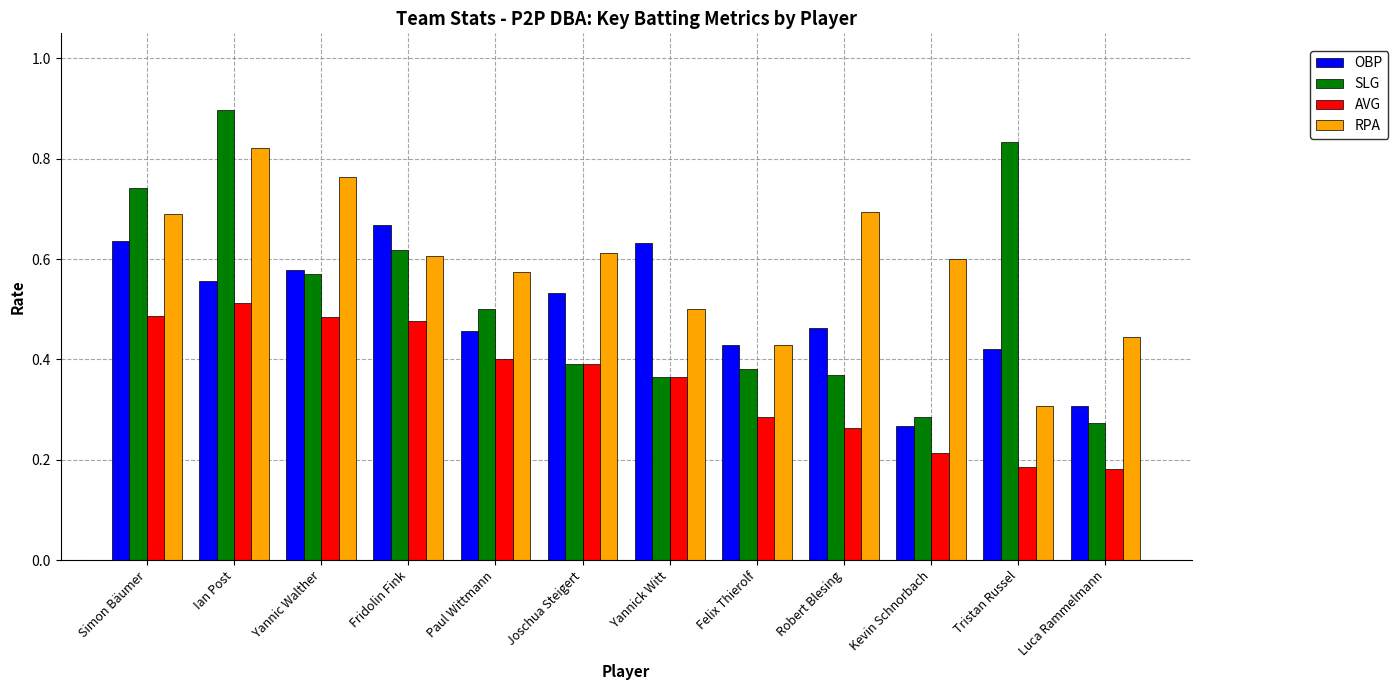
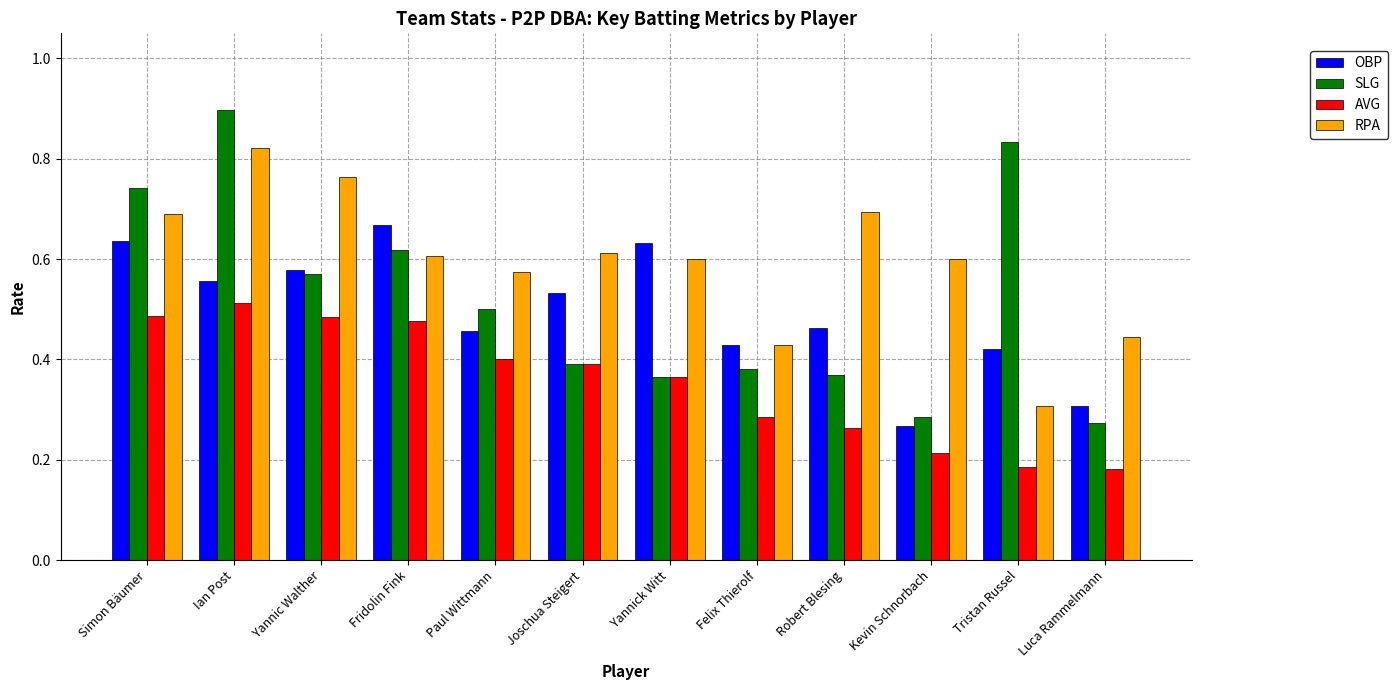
RPA, Yannick Witt: 0.5 -> 0.6
